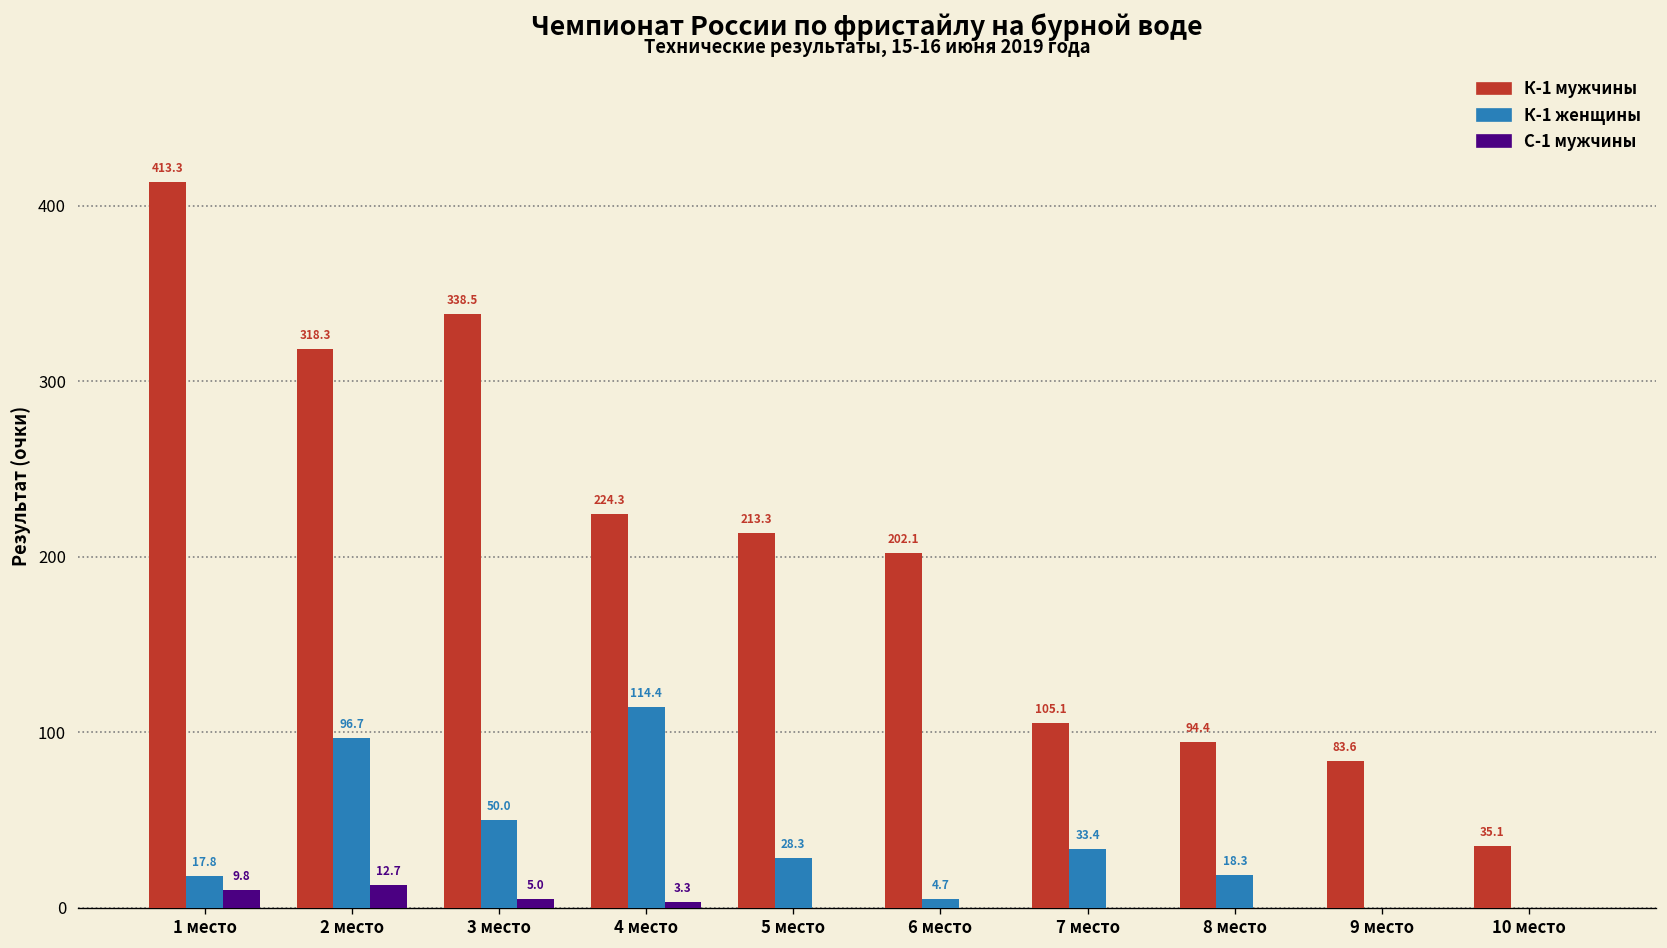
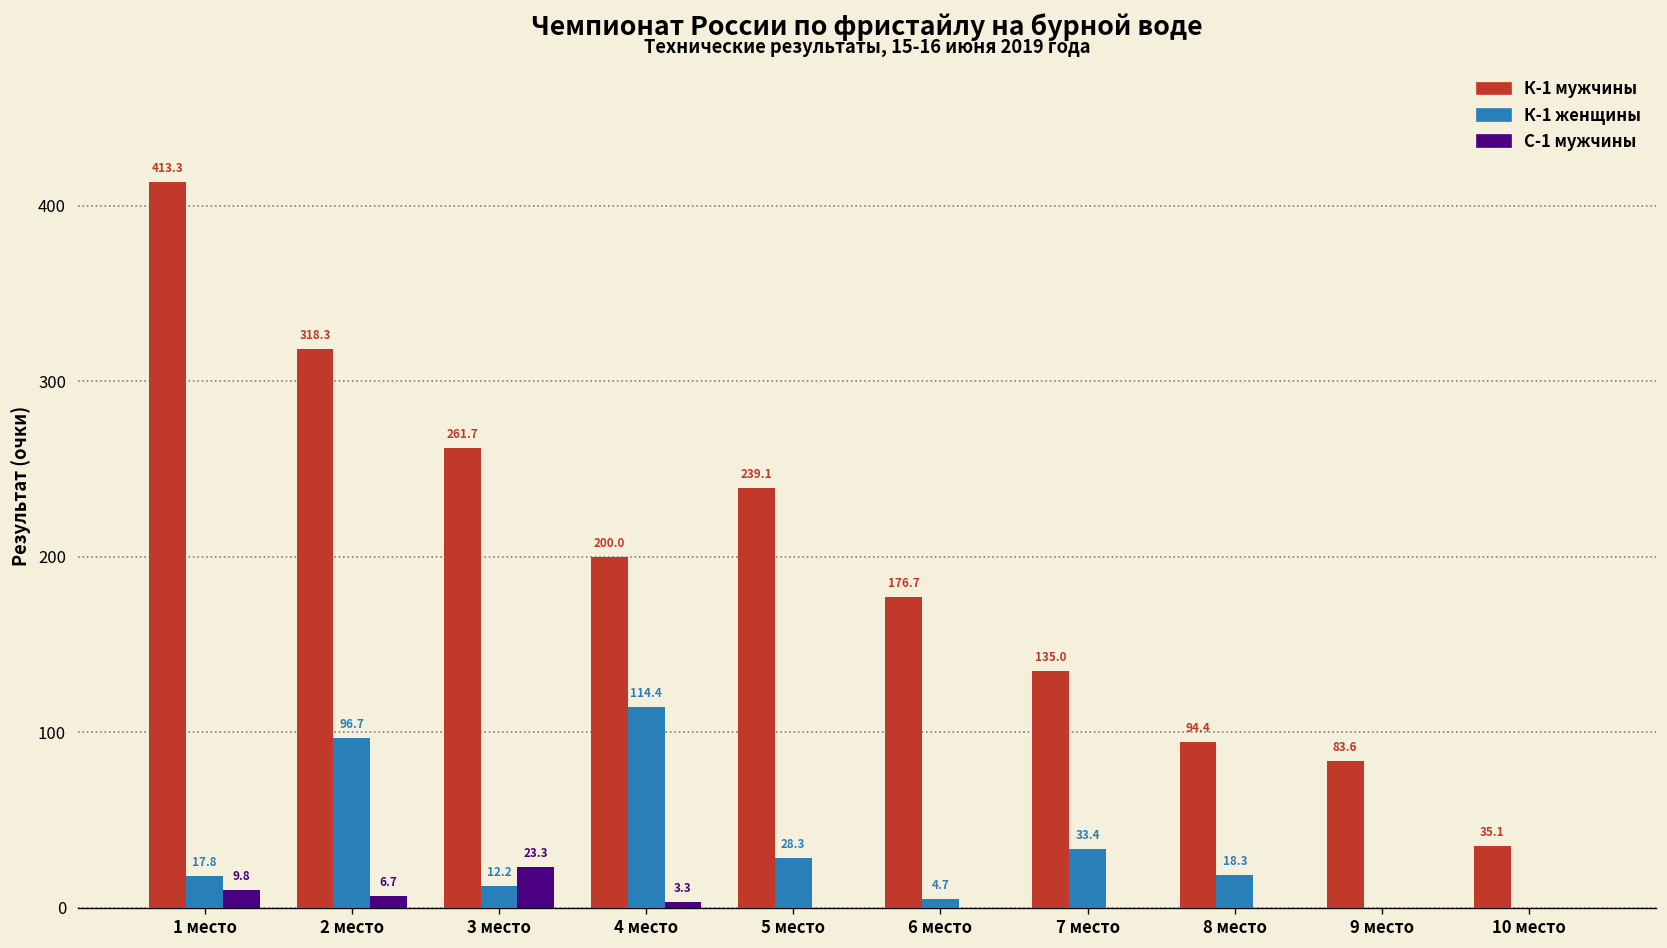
С-1 мужчины, 2 место: 12.7 -> 6.7
К-1 мужчины, 3 место: 338.5 -> 261.7
К-1 женщины, 3 место: 50.0 -> 12.2
С-1 мужчины, 3 место: 5.0 -> 23.3
К-1 мужчины, 4 место: 224.3 -> 200.0
К-1 мужчины, 5 место: 213.3 -> 239.1
К-1 мужчины, 6 место: 202.1 -> 176.7
К-1 мужчины, 7 место: 105.1 -> 135.0
